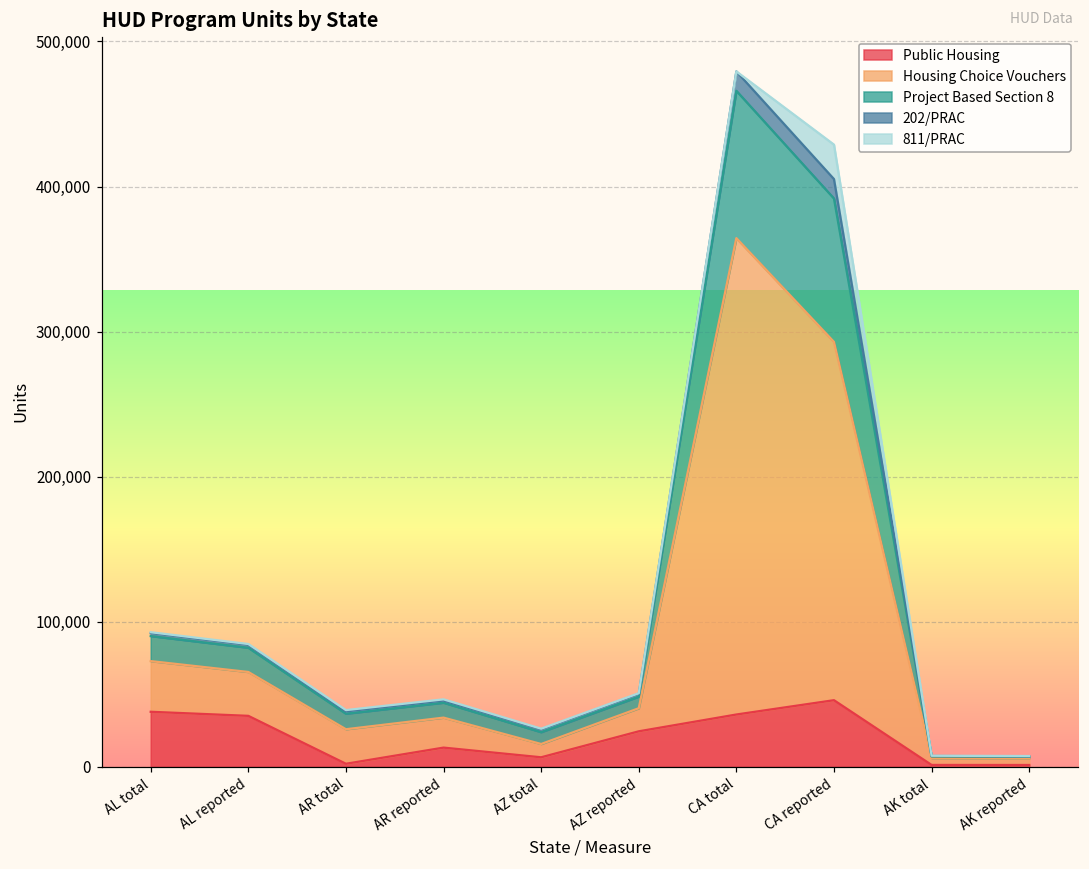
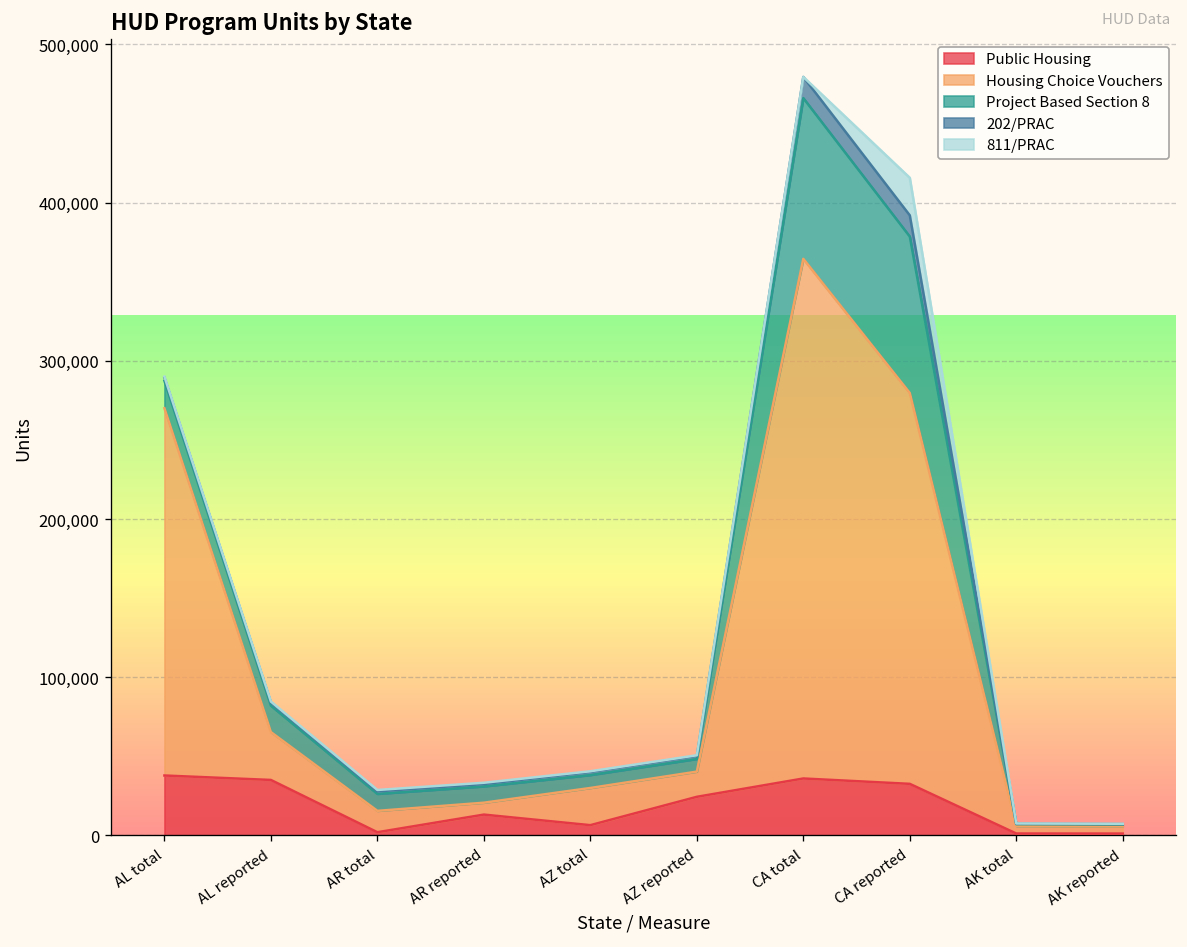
Housing Choice Vouchers, AL total: 35,000 -> 232,000
Housing Choice Vouchers, AR total: 24,000 -> 13,000
Housing Choice Vouchers, AR reported: 21,000 -> 8,000
Housing Choice Vouchers, AZ total: 9,000 -> 23,000
Public Housing, CA reported: 46,000 -> 33,000
